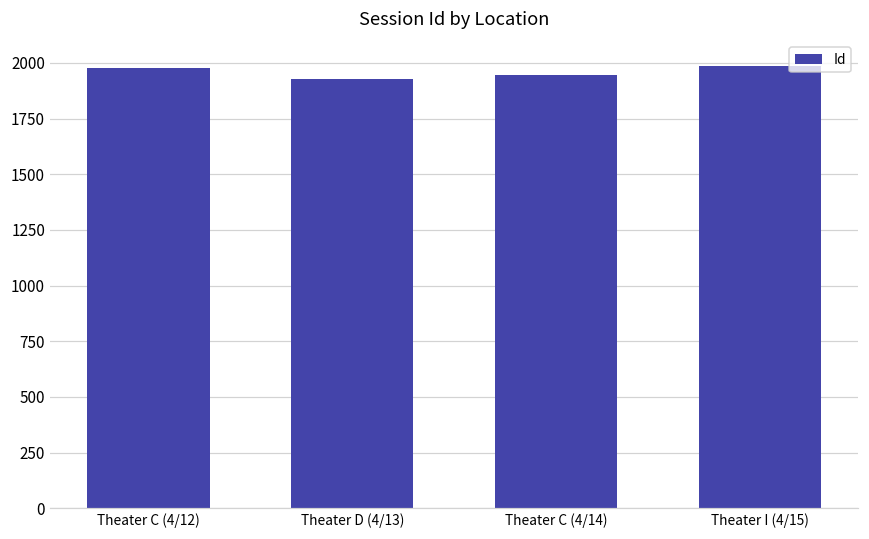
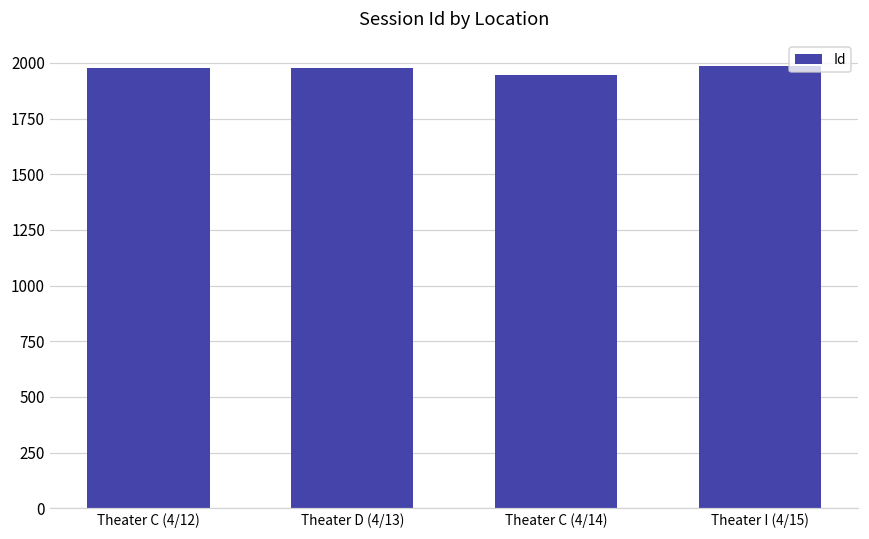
Theater D (4/13): 1930 -> 1980
